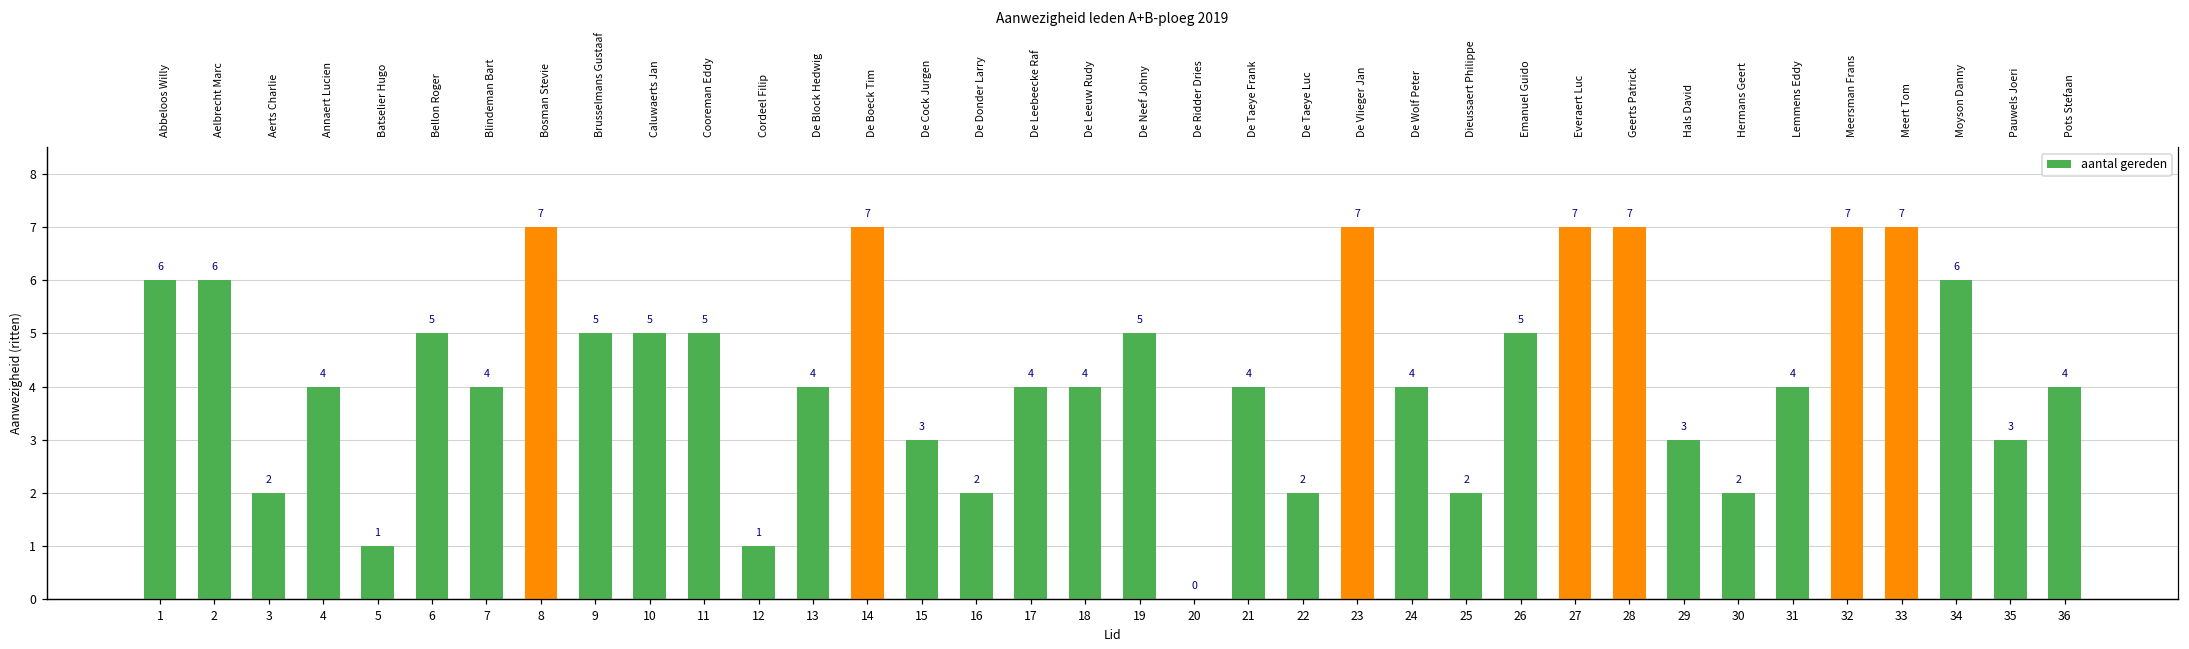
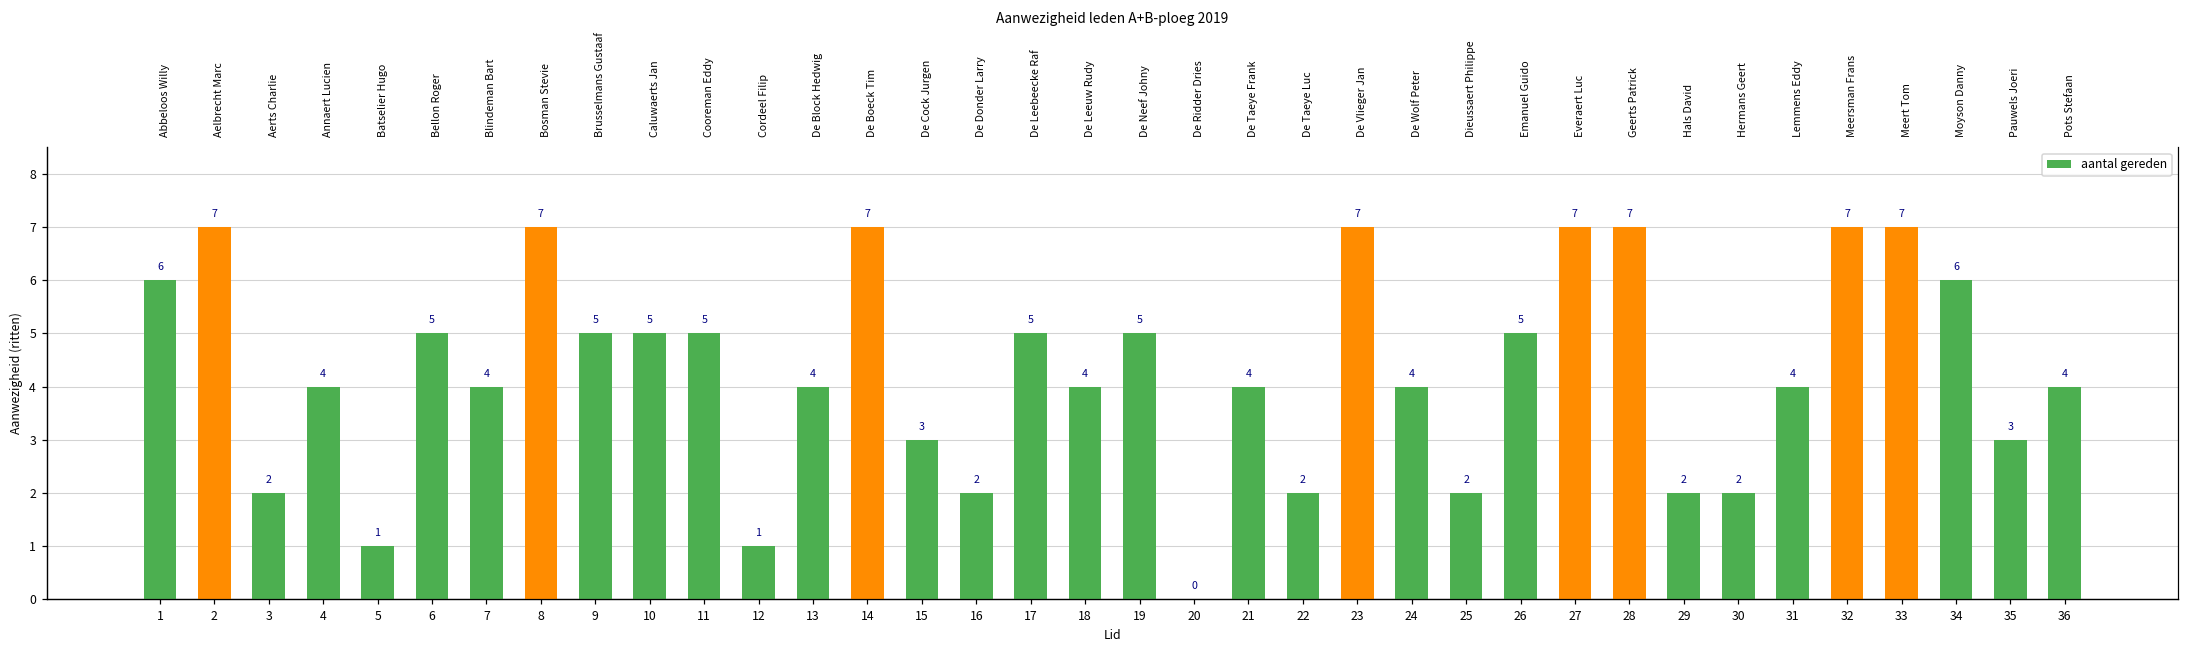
2: 6 -> 7
17: 4 -> 5
29: 3 -> 2
